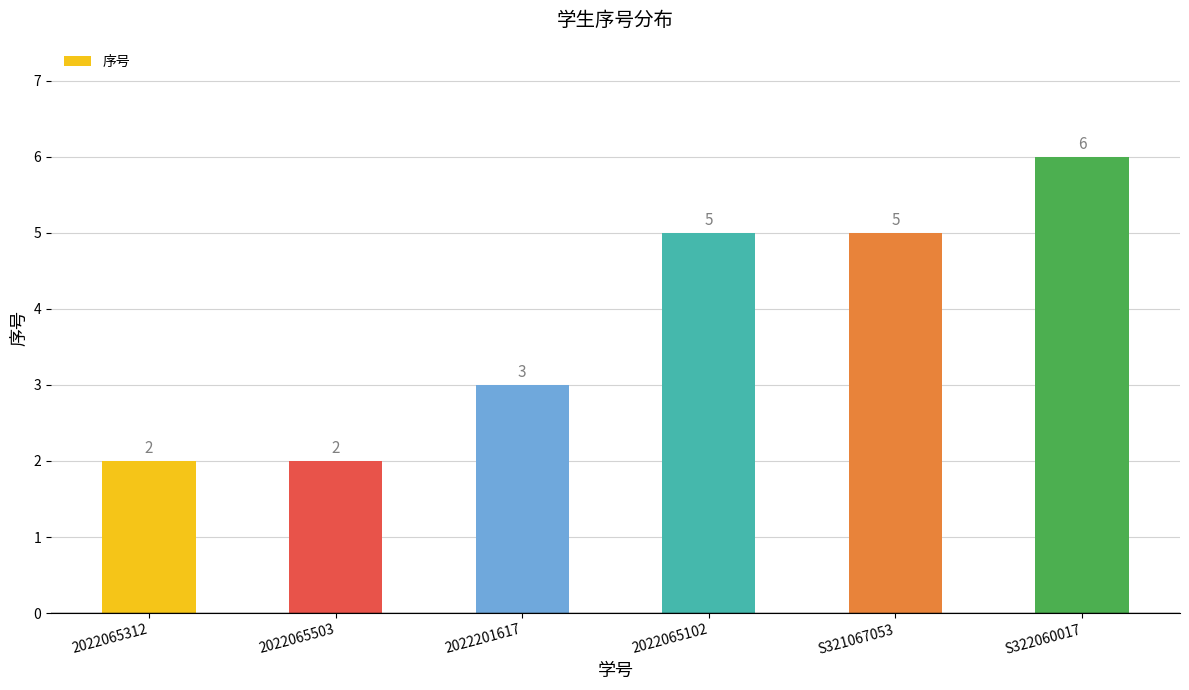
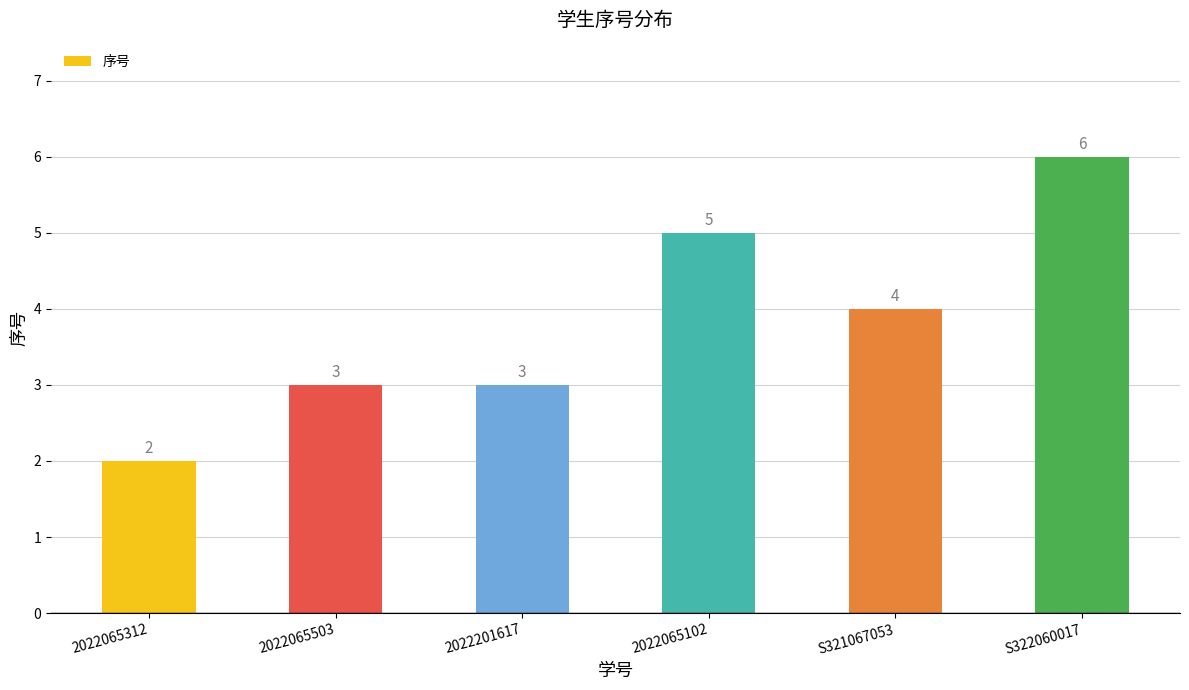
2022065503: 2 -> 3
S321067053: 5 -> 4
